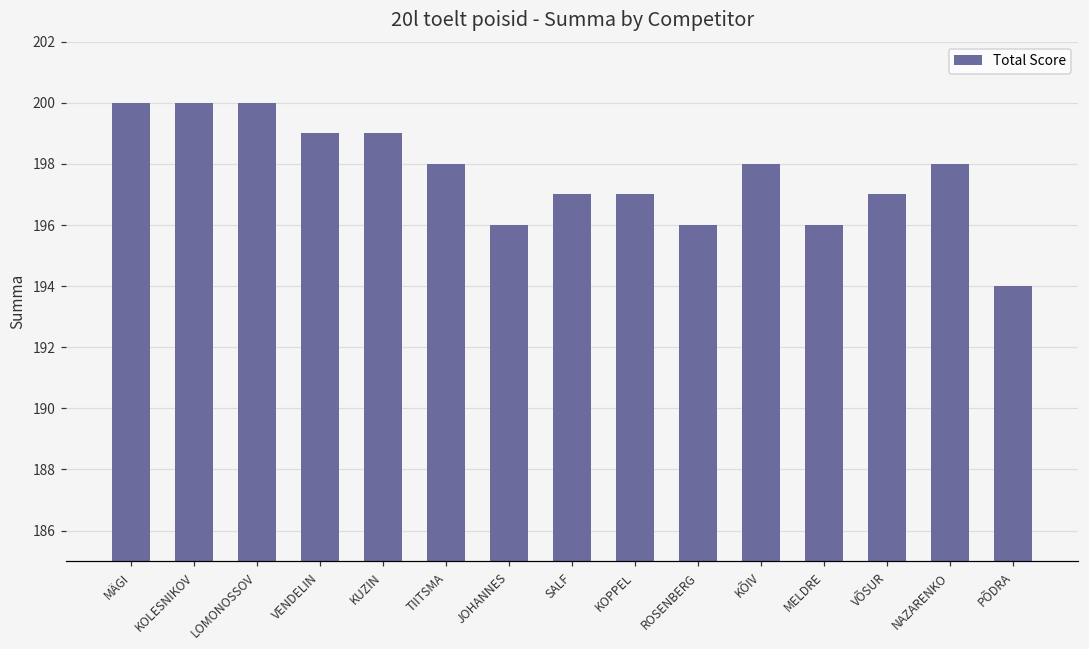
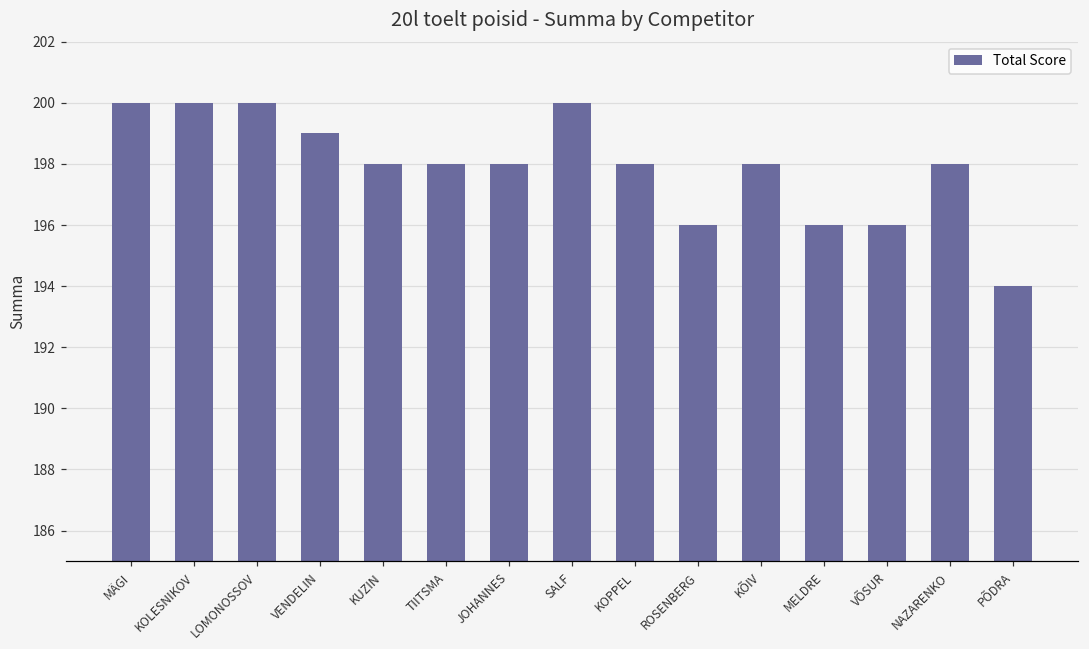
KUZIN: 199 -> 198
JOHANNES: 196 -> 198
SALF: 197 -> 200
KOPPEL: 197 -> 198
VÕSUR: 197 -> 196
